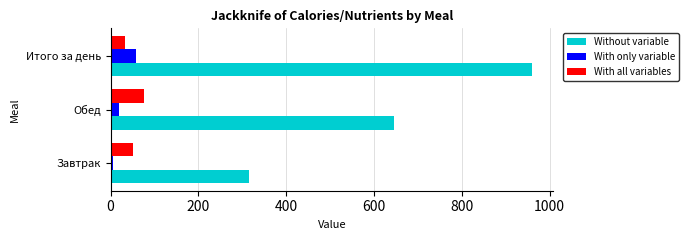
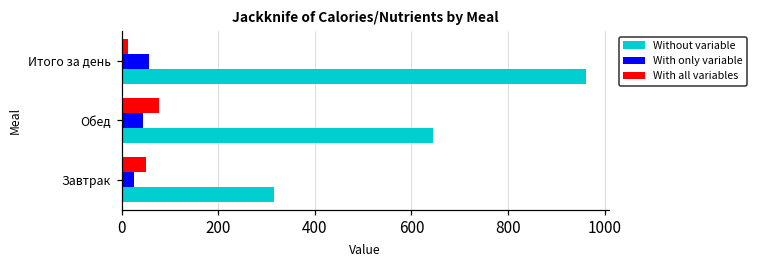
With all variables, Итого за день: 30 -> 10
With only variable, Обед: 20 -> 40
With only variable, Завтрак: 10 -> 30
